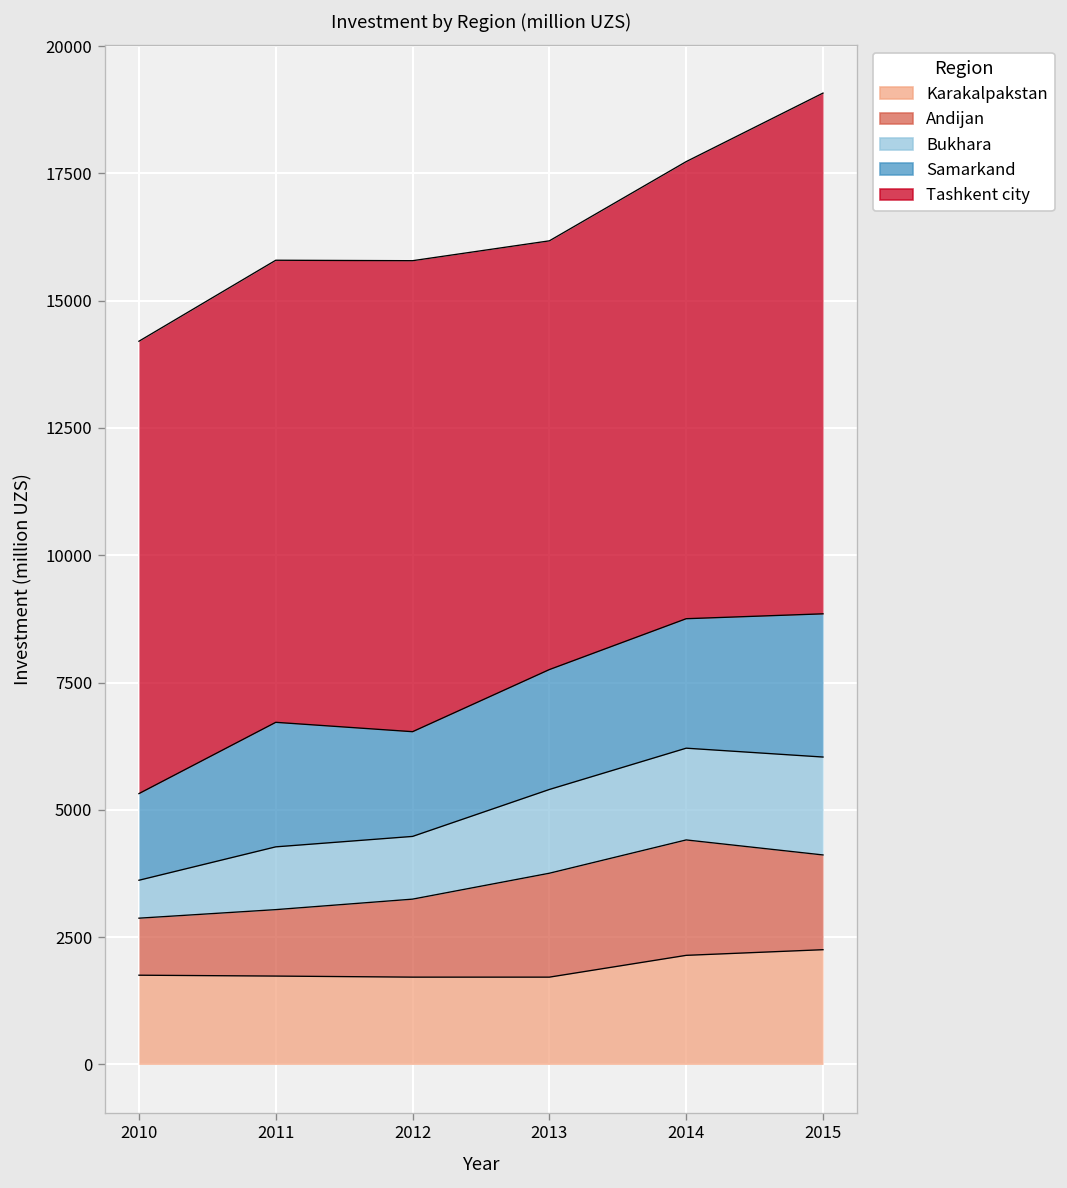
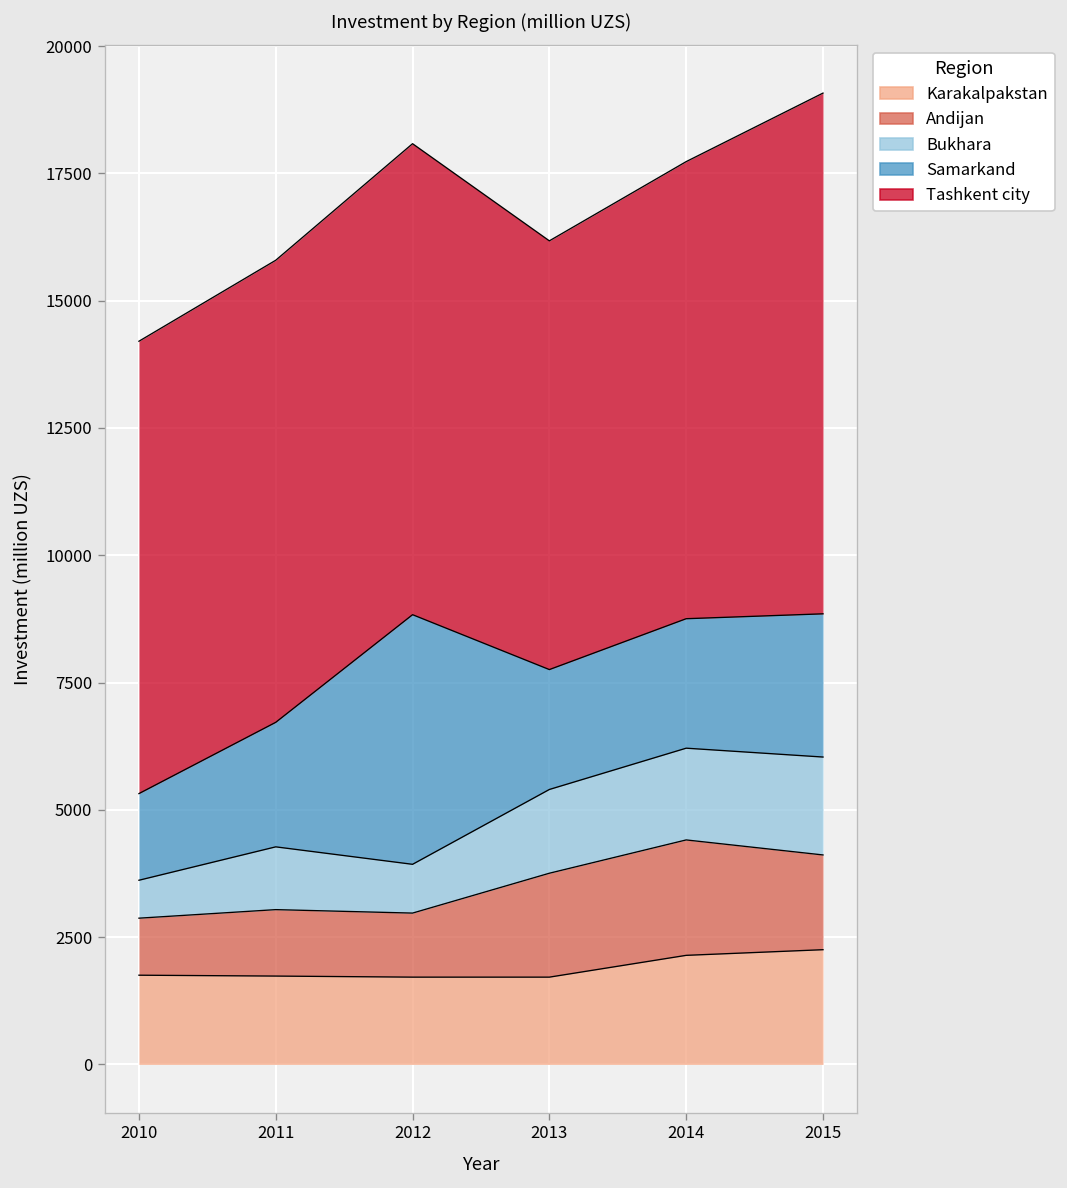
Andijan, 2012: 1500 -> 1300
Bukhara, 2012: 1200 -> 1000
Samarkand, 2012: 2100 -> 4900
